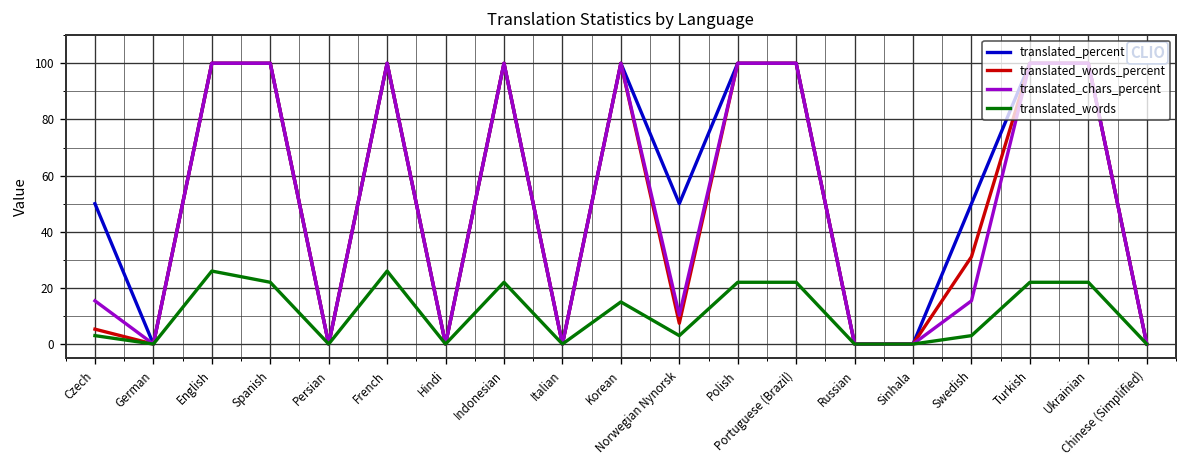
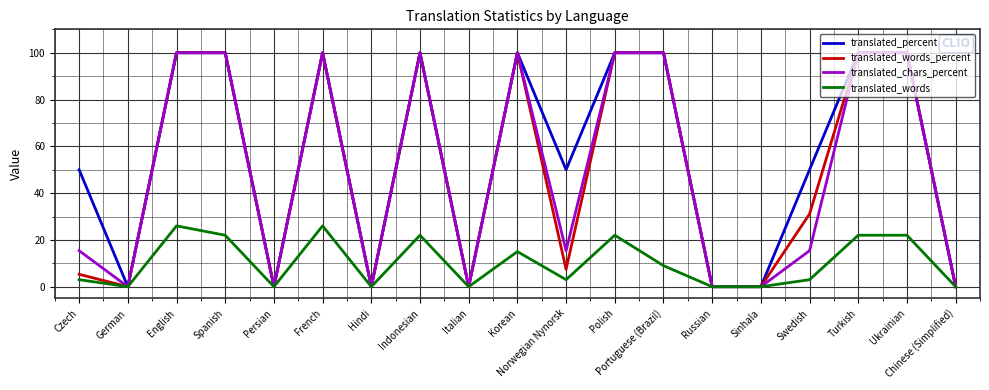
translated_chars_percent, Norwegian Nynorsk: 10 -> 15
translated_words, Portuguese (Brazil): 22 -> 9
